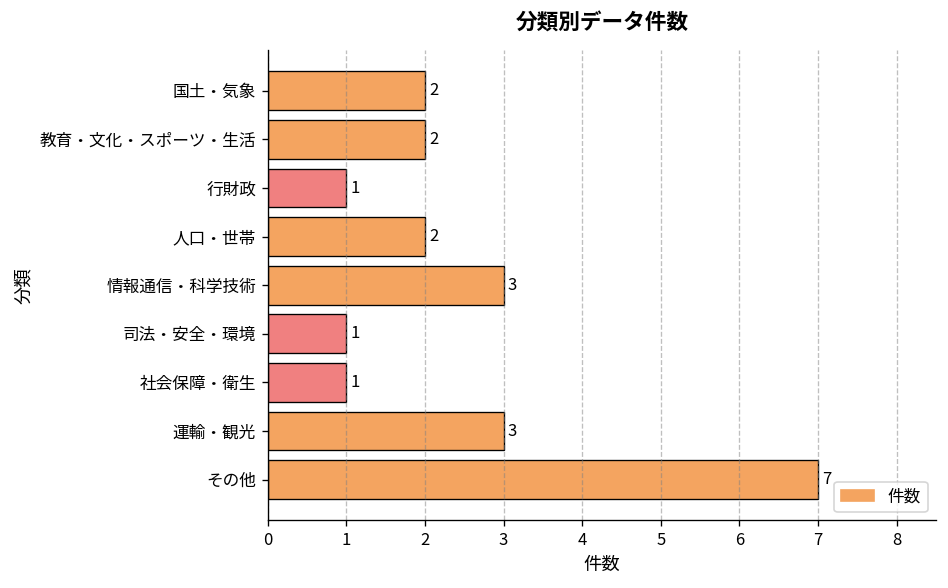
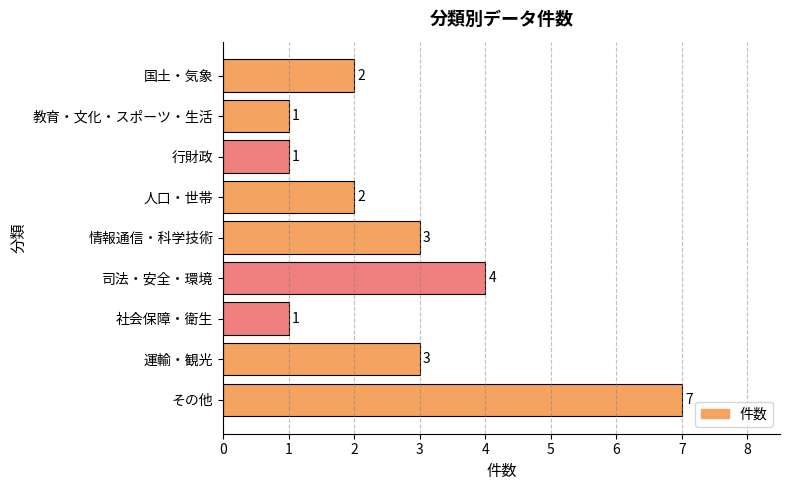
教育・文化・スポーツ・生活: 2 -> 1
司法・安全・環境: 1 -> 4
